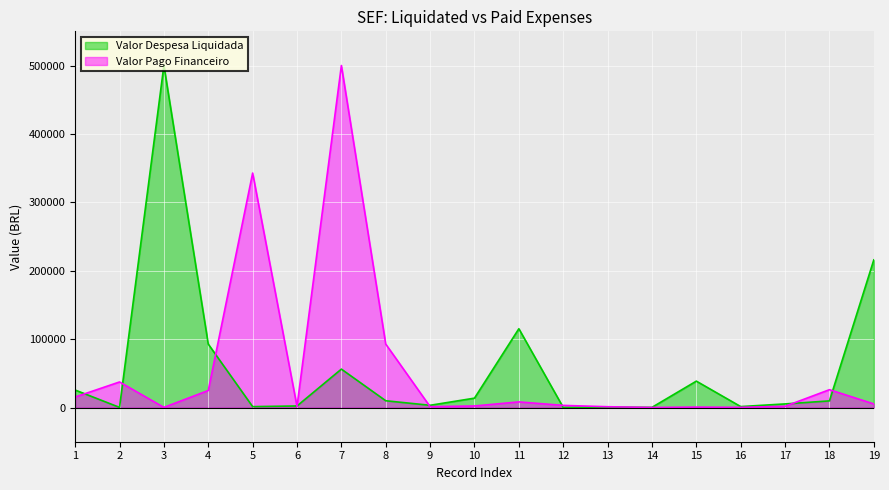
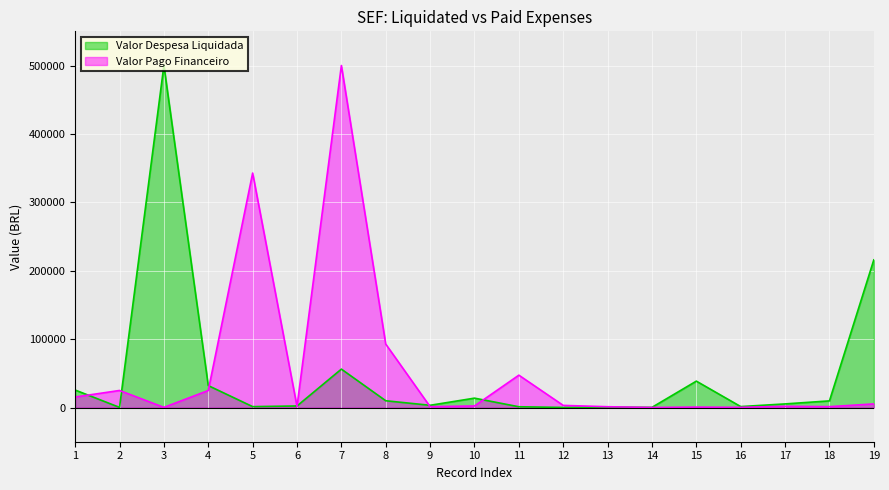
Valor Pago Financeiro, 2: 40000 -> 20000
Valor Despesa Liquidada, 4: 90000 -> 30000
Valor Despesa Liquidada, 11: 120000 -> 0
Valor Pago Financeiro, 11: 10000 -> 50000
Valor Pago Financeiro, 18: 30000 -> 0
